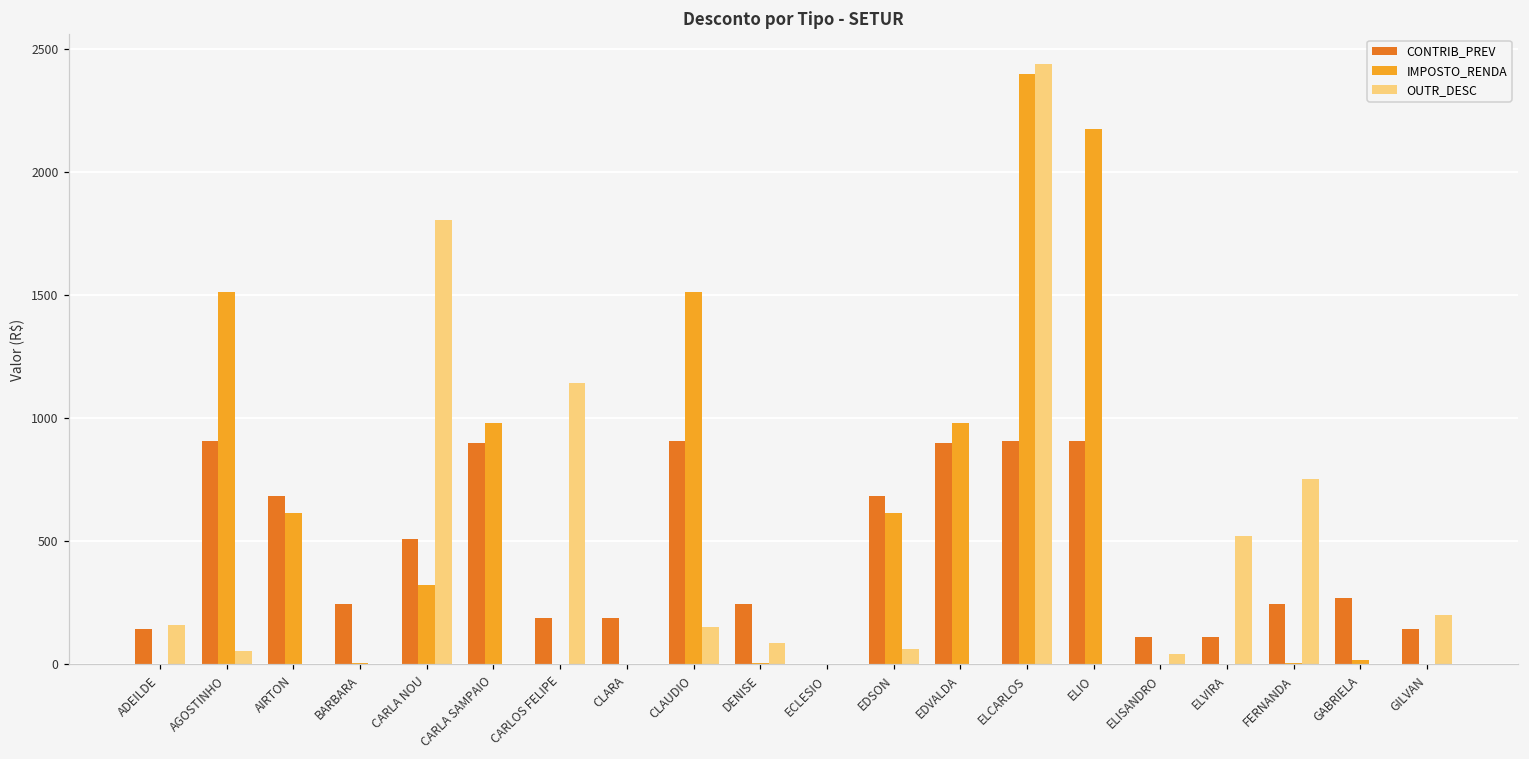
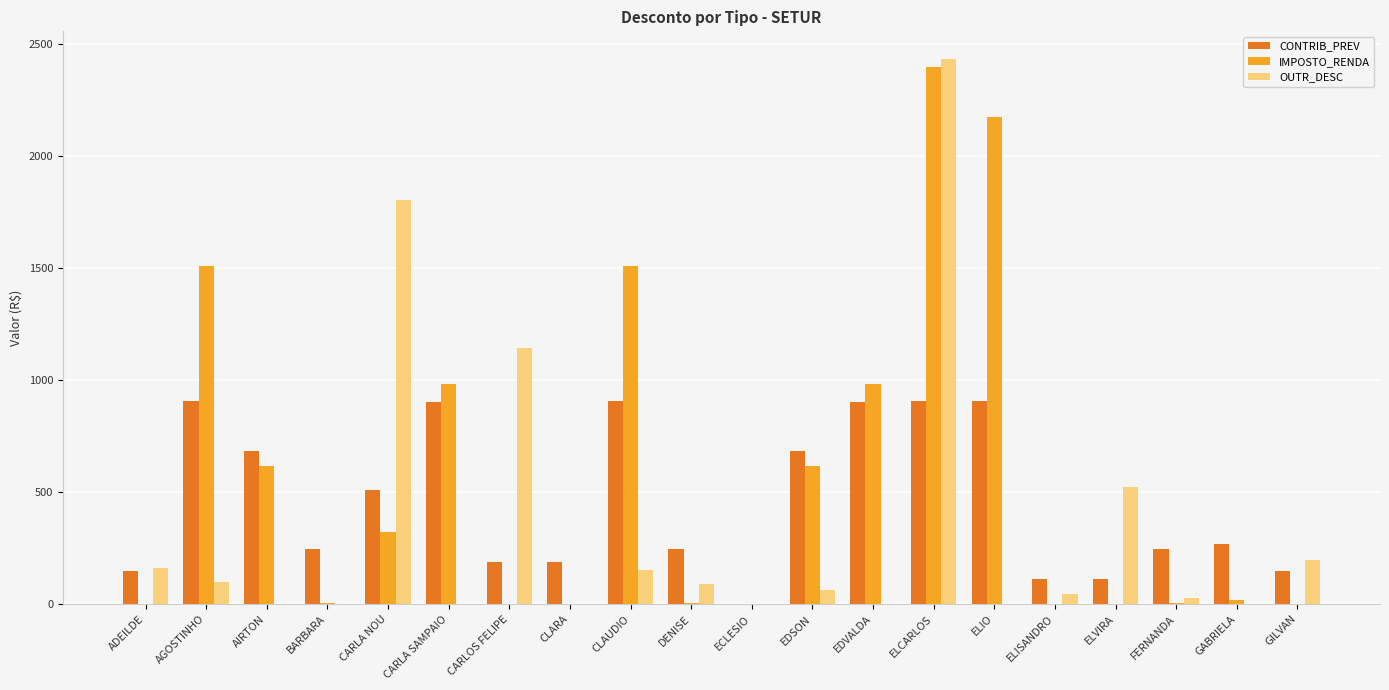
OUTR_DESC, AGOSTINHO: 60 -> 100
OUTR_DESC, FERNANDA: 750 -> 30
